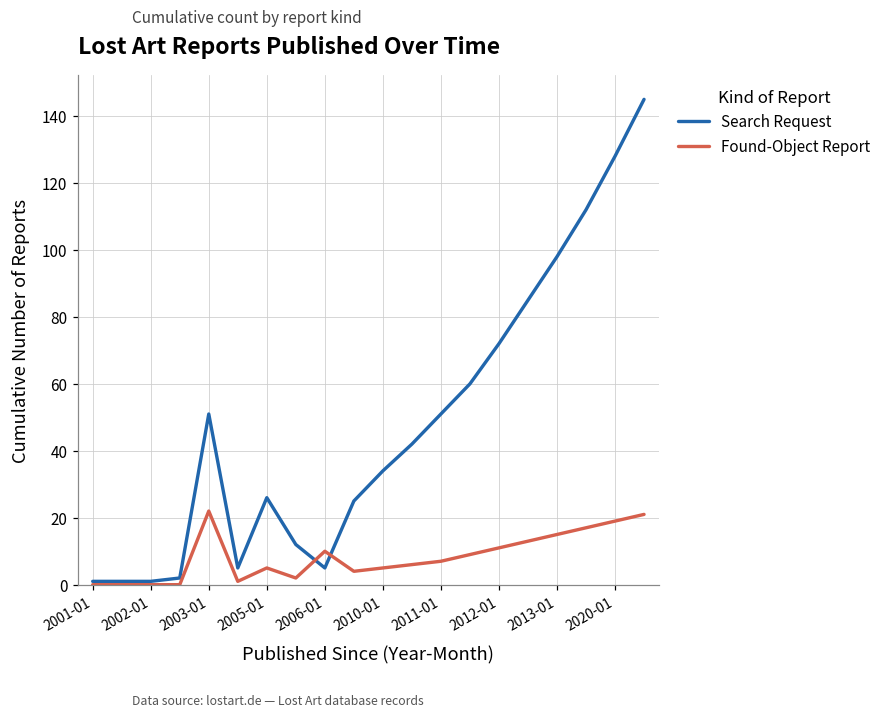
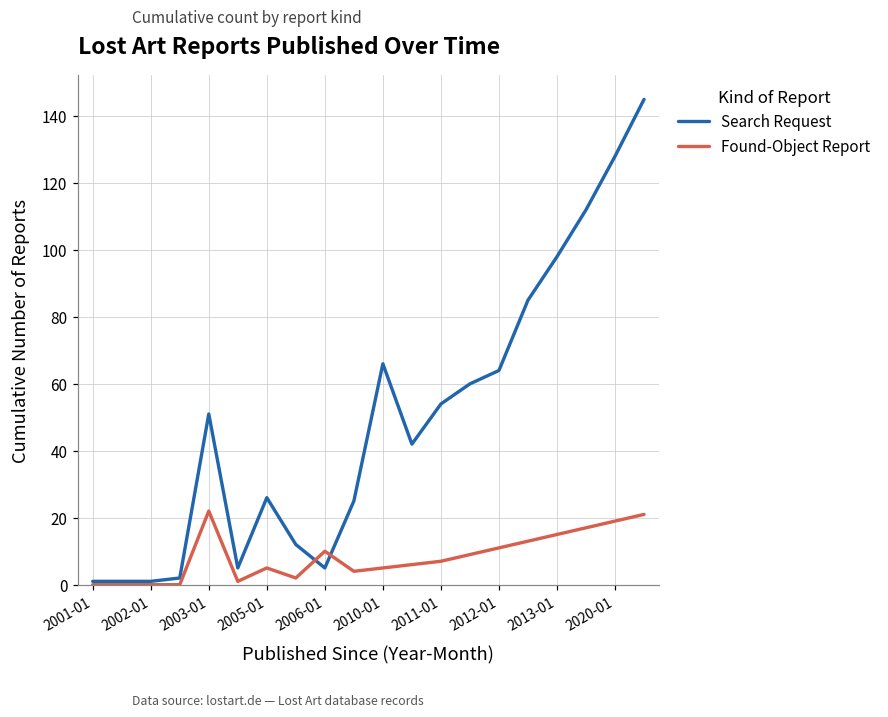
Search Request, 2010-01: 34 -> 66
Search Request, 2011-01: 51 -> 54
Search Request, 2012-01: 72 -> 64
